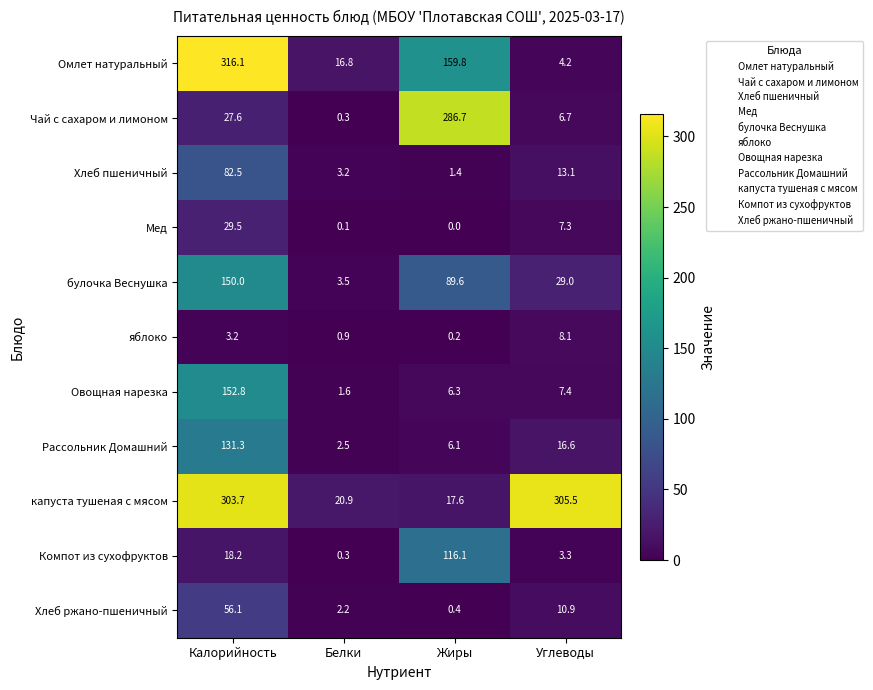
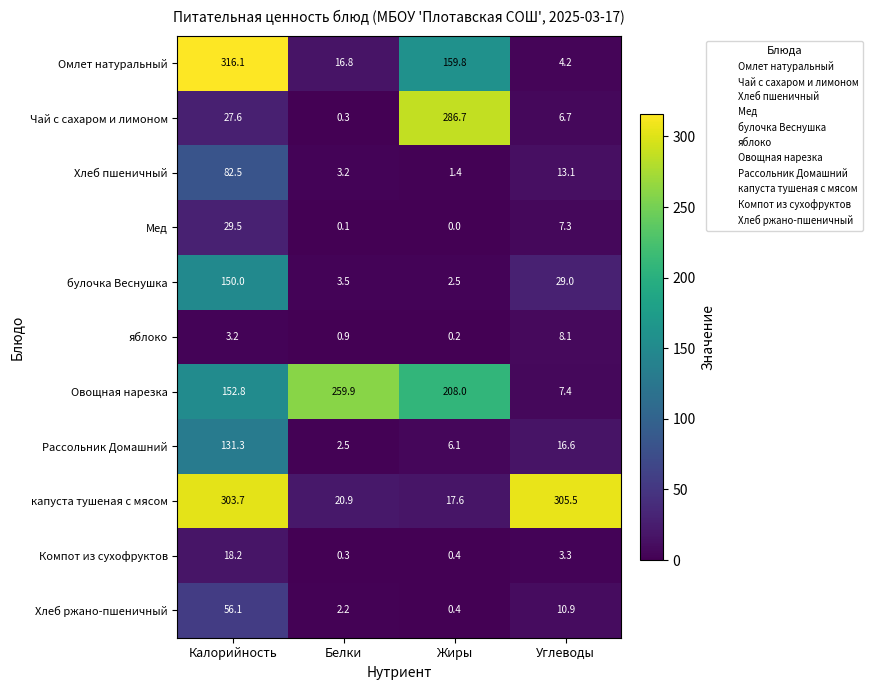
булочка Веснушка, Жиры: 89.6 -> 2.5
Овощная нарезка, Белки: 1.6 -> 259.9
Овощная нарезка, Жиры: 6.3 -> 208.0
Компот из сухофруктов, Жиры: 116.1 -> 0.4
